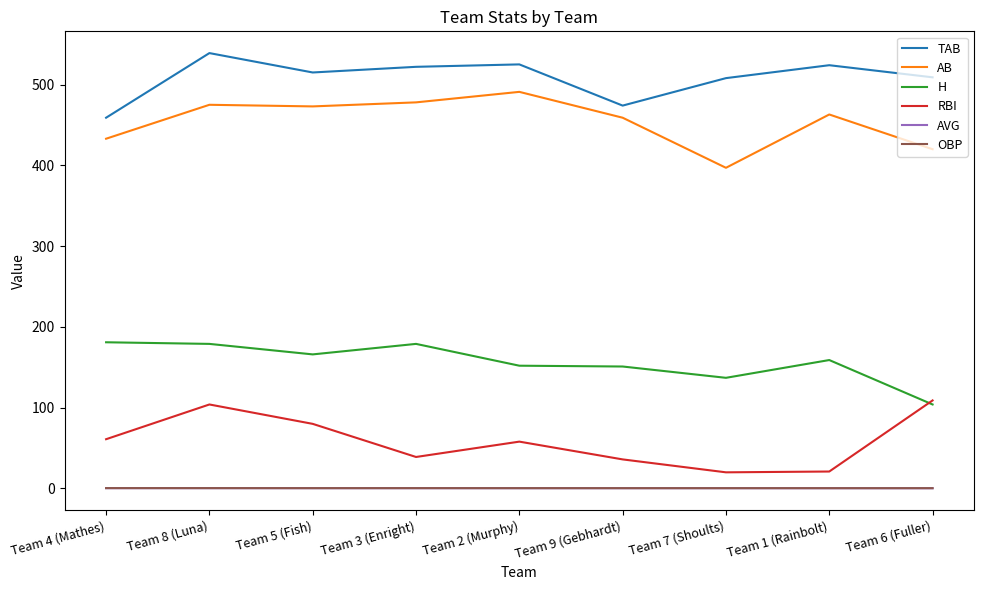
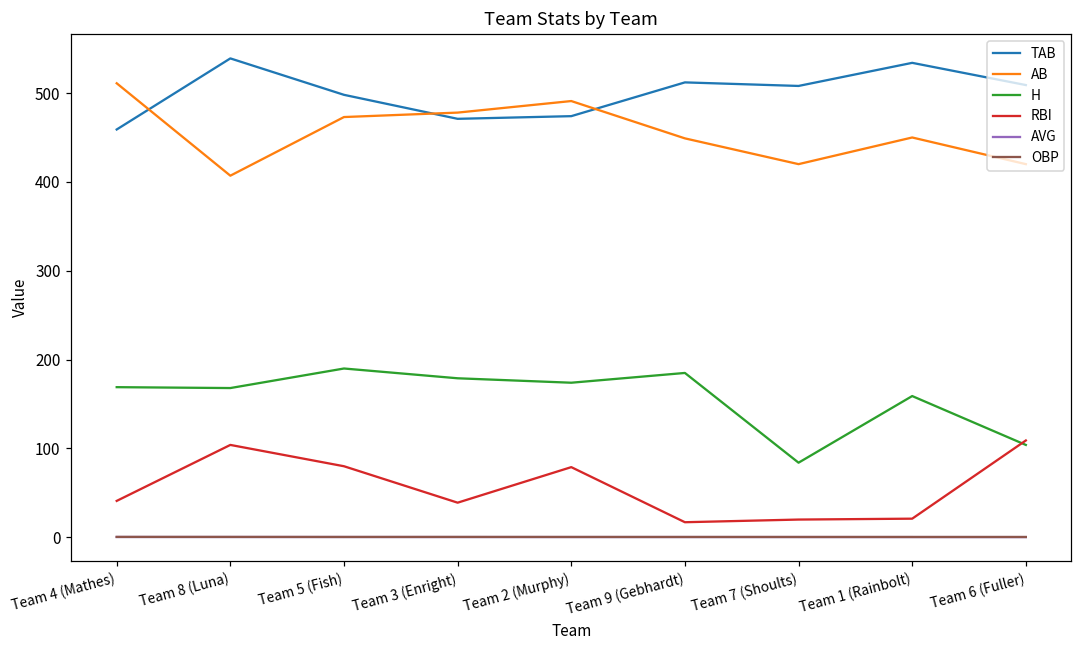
AB, Team 4 (Mathes): 430 -> 510
H, Team 4 (Mathes): 180 -> 170
RBI, Team 4 (Mathes): 60 -> 40
AB, Team 8 (Luna): 480 -> 410
H, Team 8 (Luna): 180 -> 170
TAB, Team 5 (Fish): 520 -> 500
H, Team 5 (Fish): 170 -> 190
TAB, Team 3 (Enright): 520 -> 470
TAB, Team 2 (Murphy): 530 -> 470
H, Team 2 (Murphy): 150 -> 170
RBI, Team 2 (Murphy): 60 -> 80
TAB, Team 9 (Gebhardt): 470 -> 510
AB, Team 9 (Gebhardt): 460 -> 450
H, Team 9 (Gebhardt): 150 -> 190
RBI, Team 9 (Gebhardt): 40 -> 20
AB, Team 7 (Shoults): 400 -> 420
H, Team 7 (Shoults): 140 -> 80
TAB, Team 1 (Rainbolt): 520 -> 530
AB, Team 1 (Rainbolt): 460 -> 450
